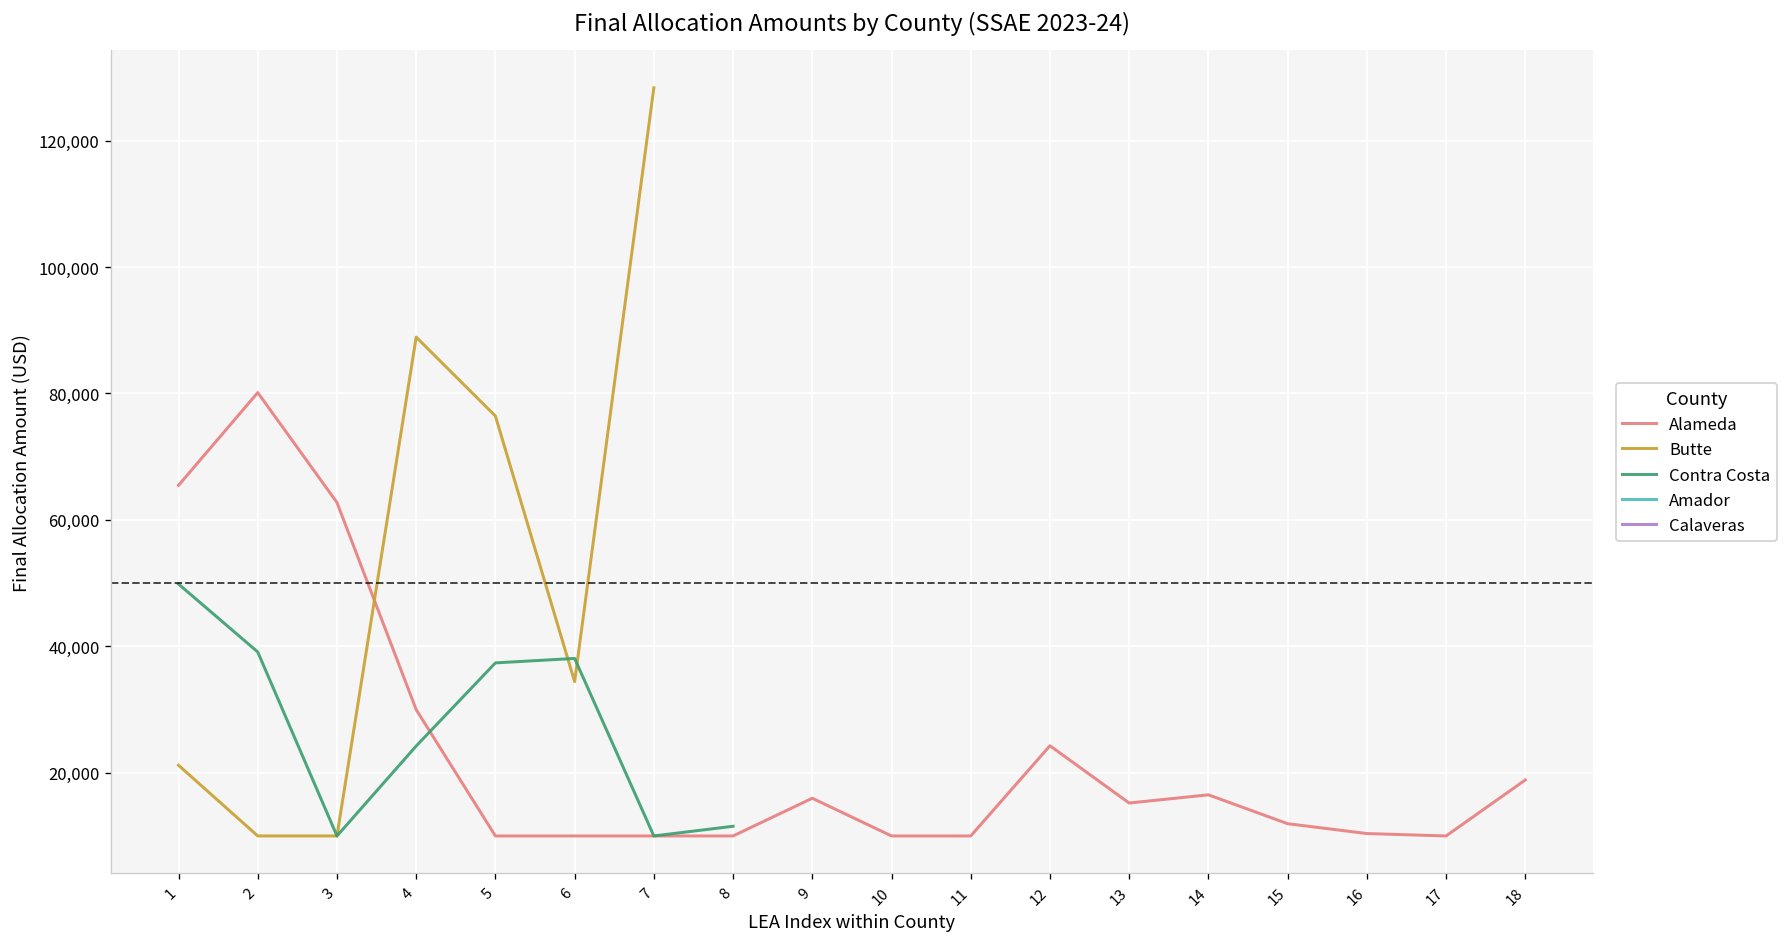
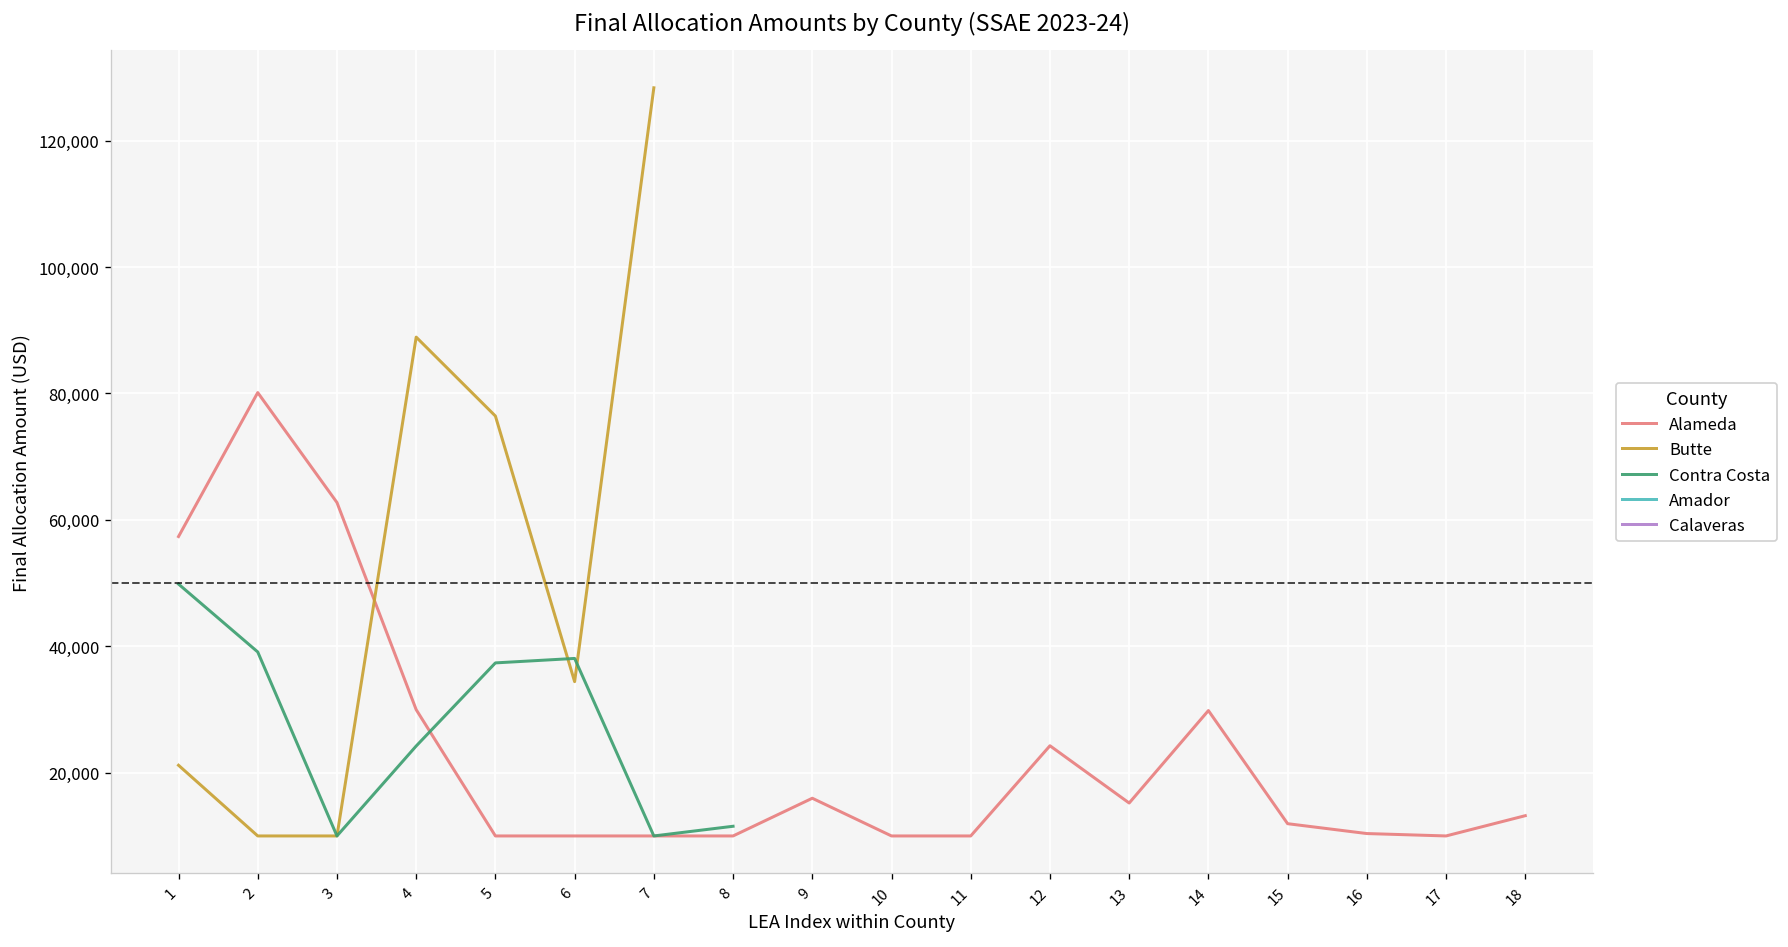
Alameda, 1: 65,000 -> 57,000
Alameda, 14: 17,000 -> 30,000
Alameda, 18: 19,000 -> 13,000
